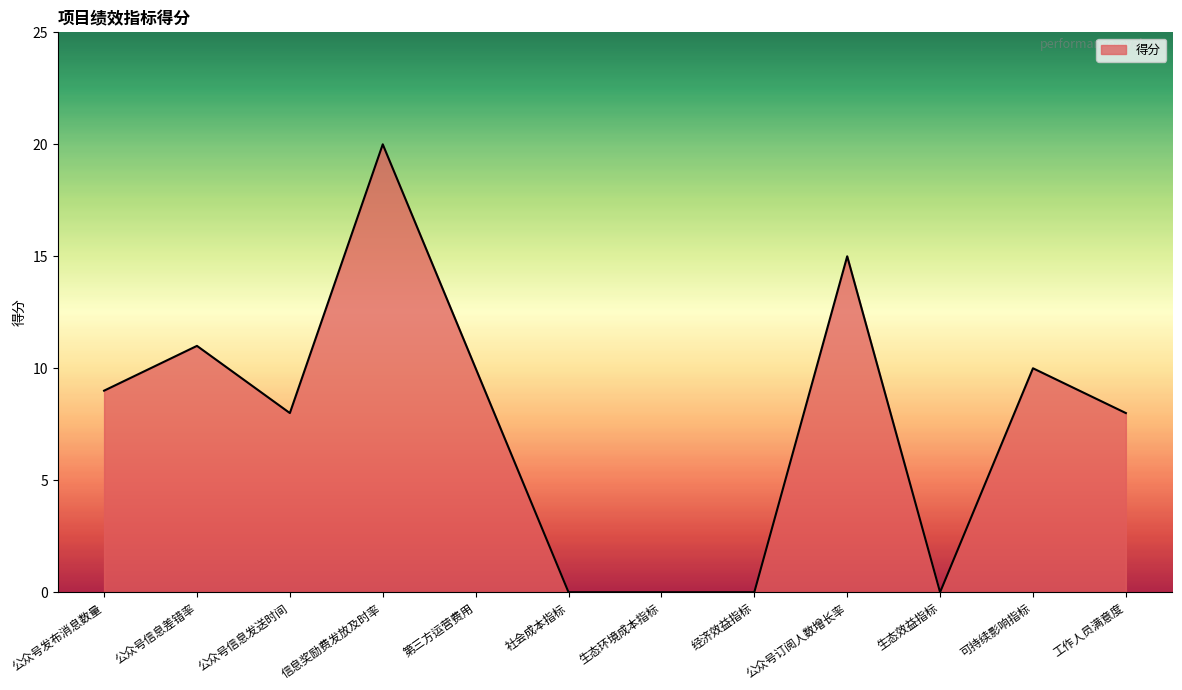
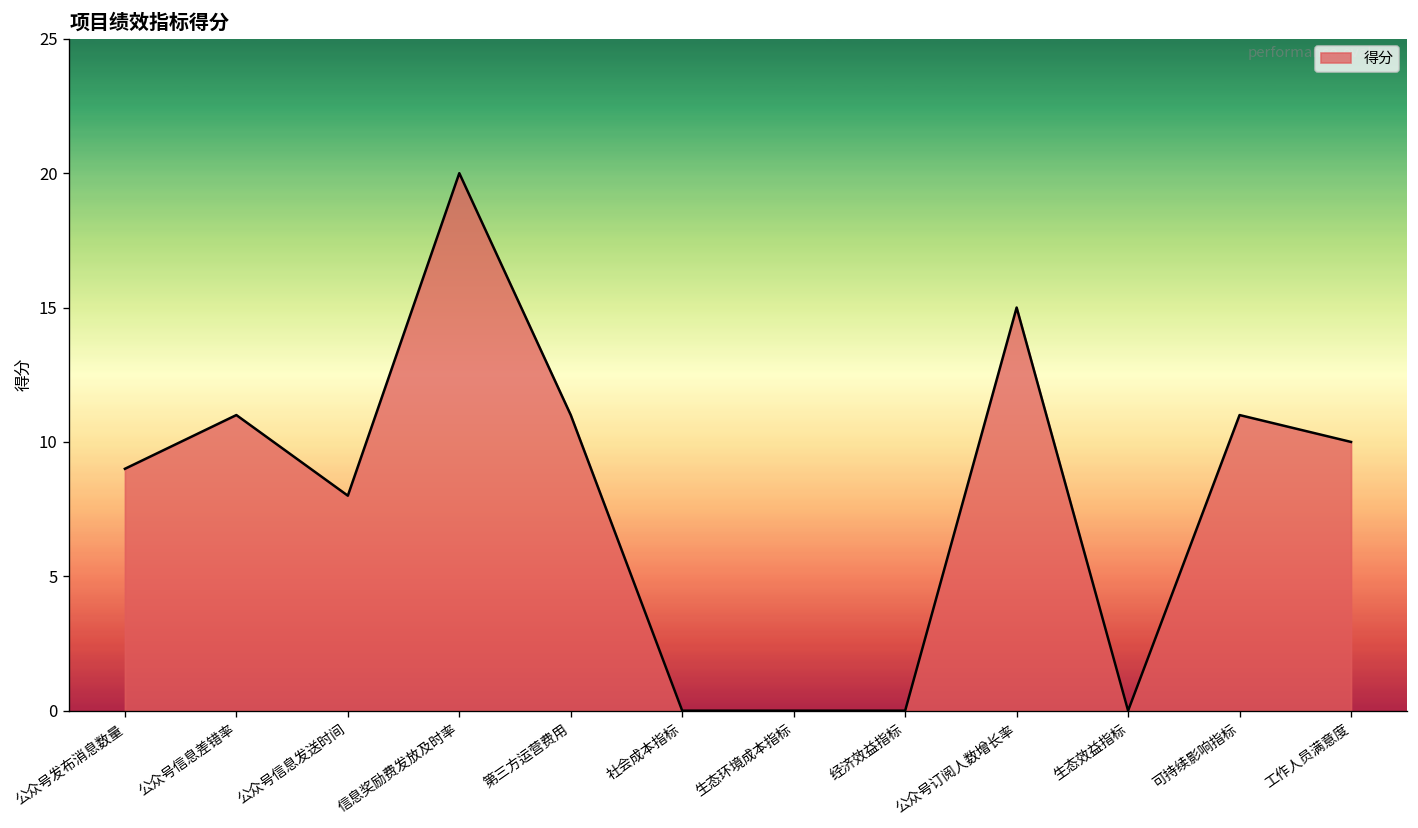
第三方运营费用: 10 -> 11
可持续影响指标: 10 -> 11
工作人员满意度: 8 -> 10
